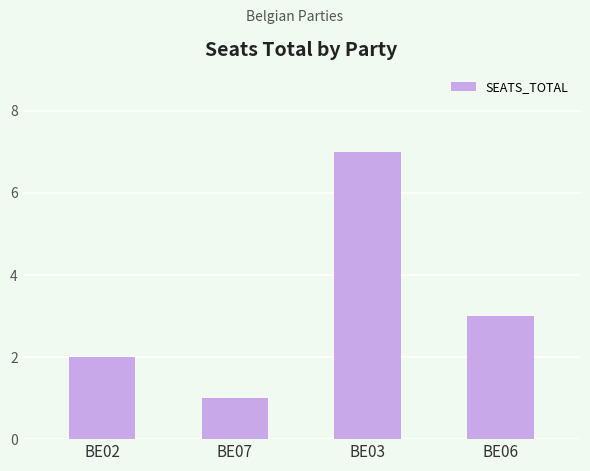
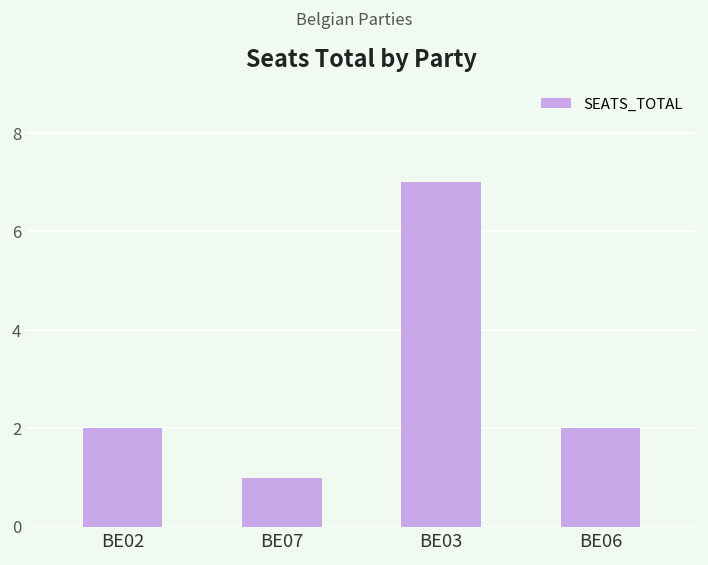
BE06: 3 -> 2
